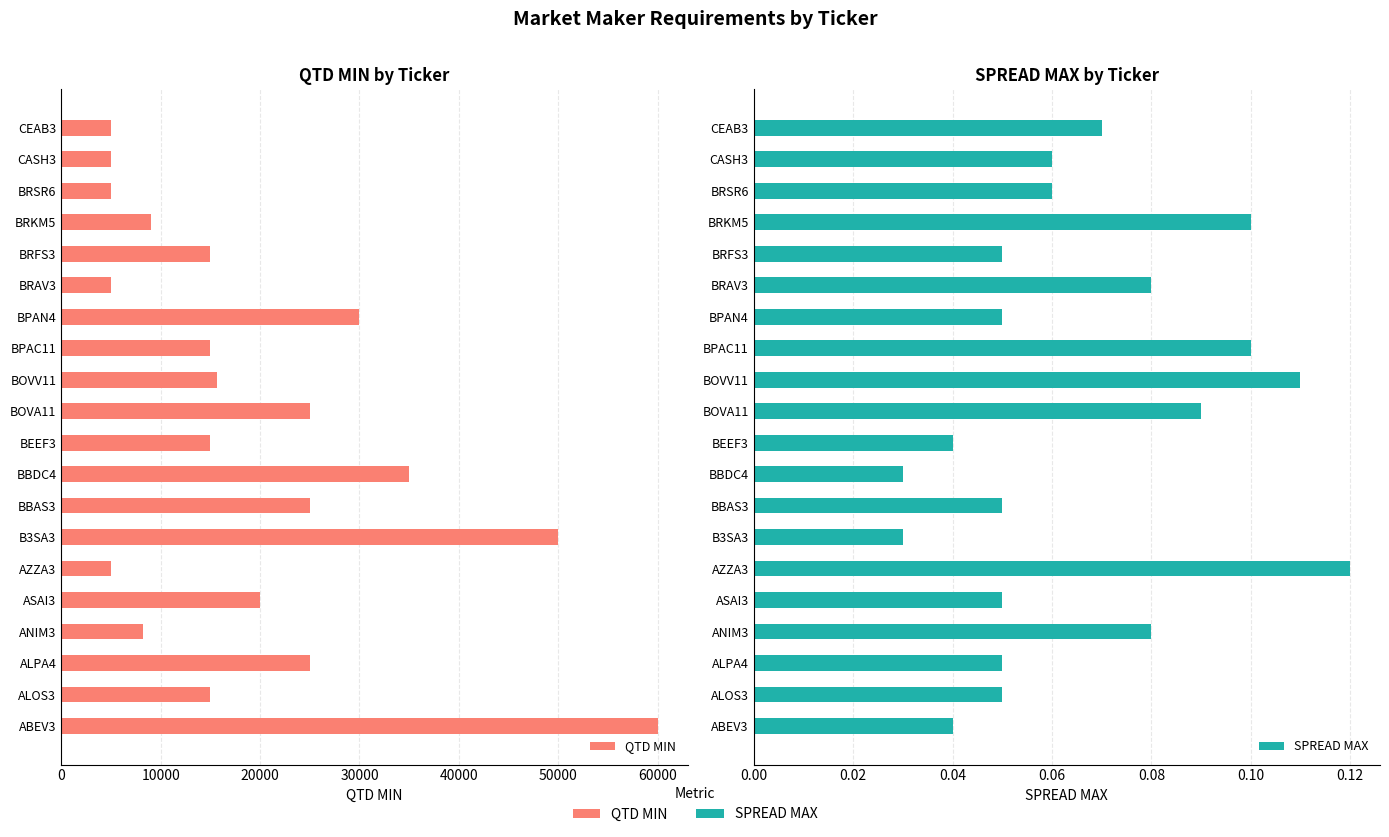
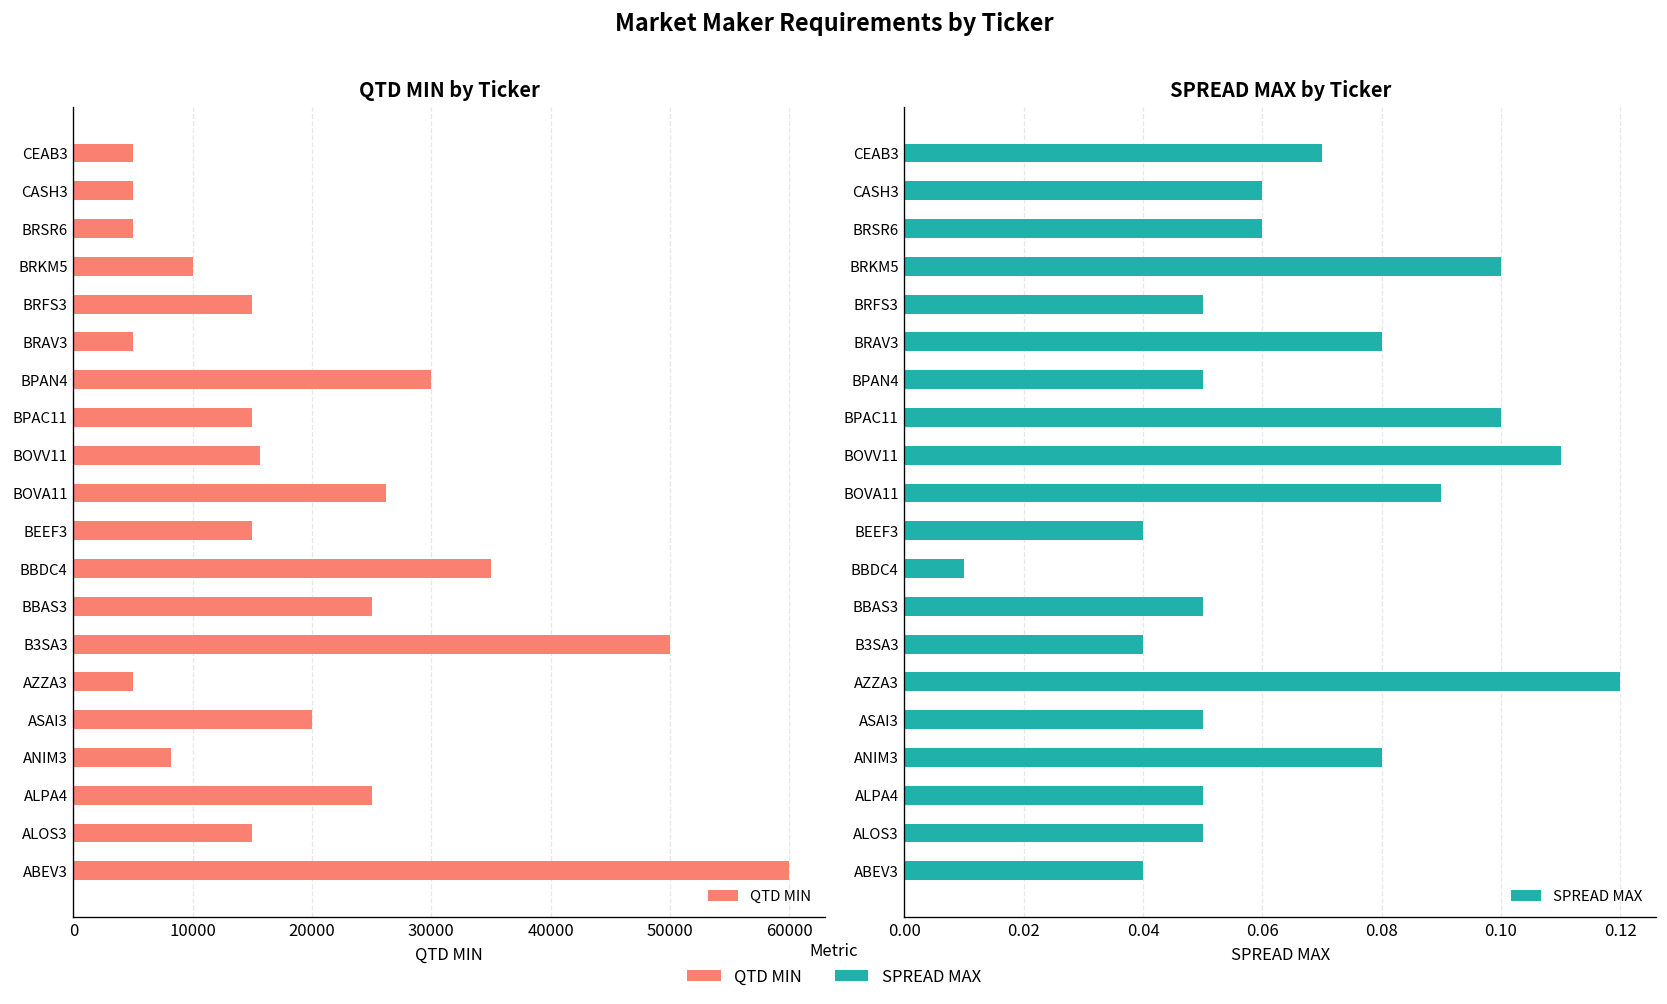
QTD MIN by Ticker, BRKM5: 9000 -> 10000
QTD MIN by Ticker, BOVA11: 25000 -> 26000
SPREAD MAX by Ticker, BBDC4: 0.03 -> 0.01
SPREAD MAX by Ticker, B3SA3: 0.03 -> 0.04
